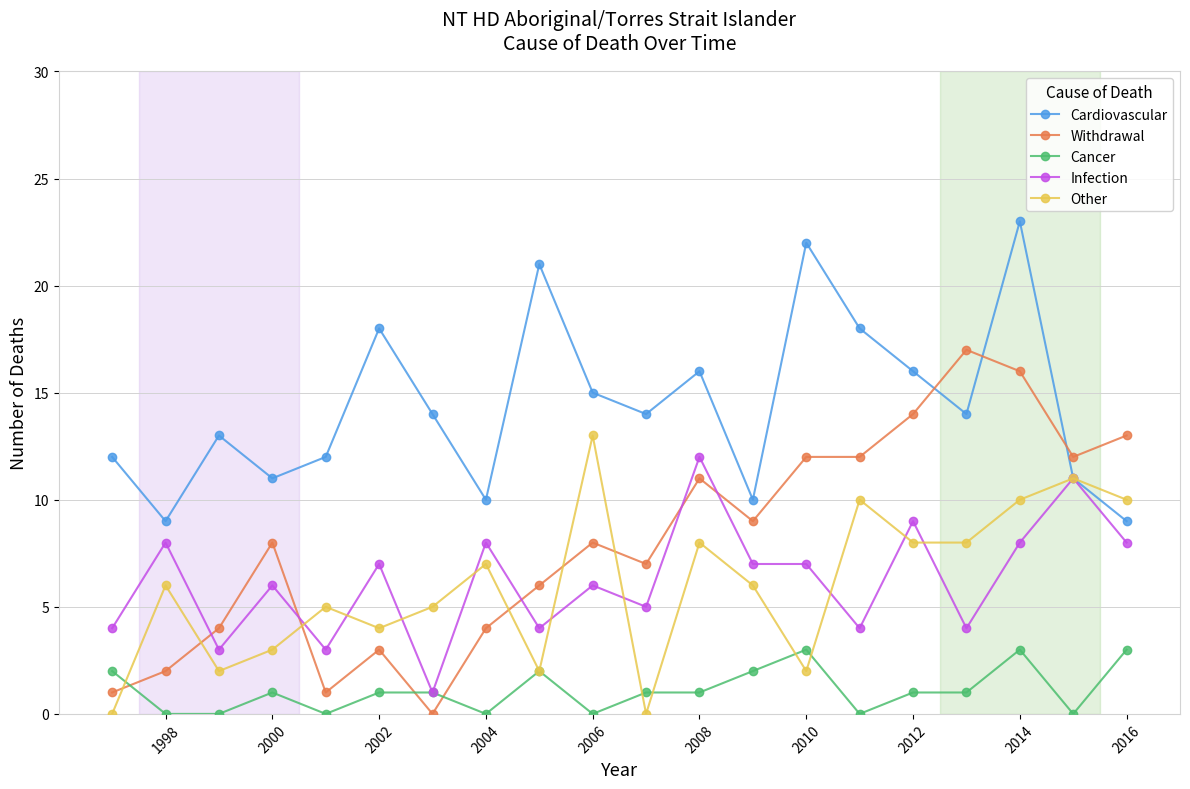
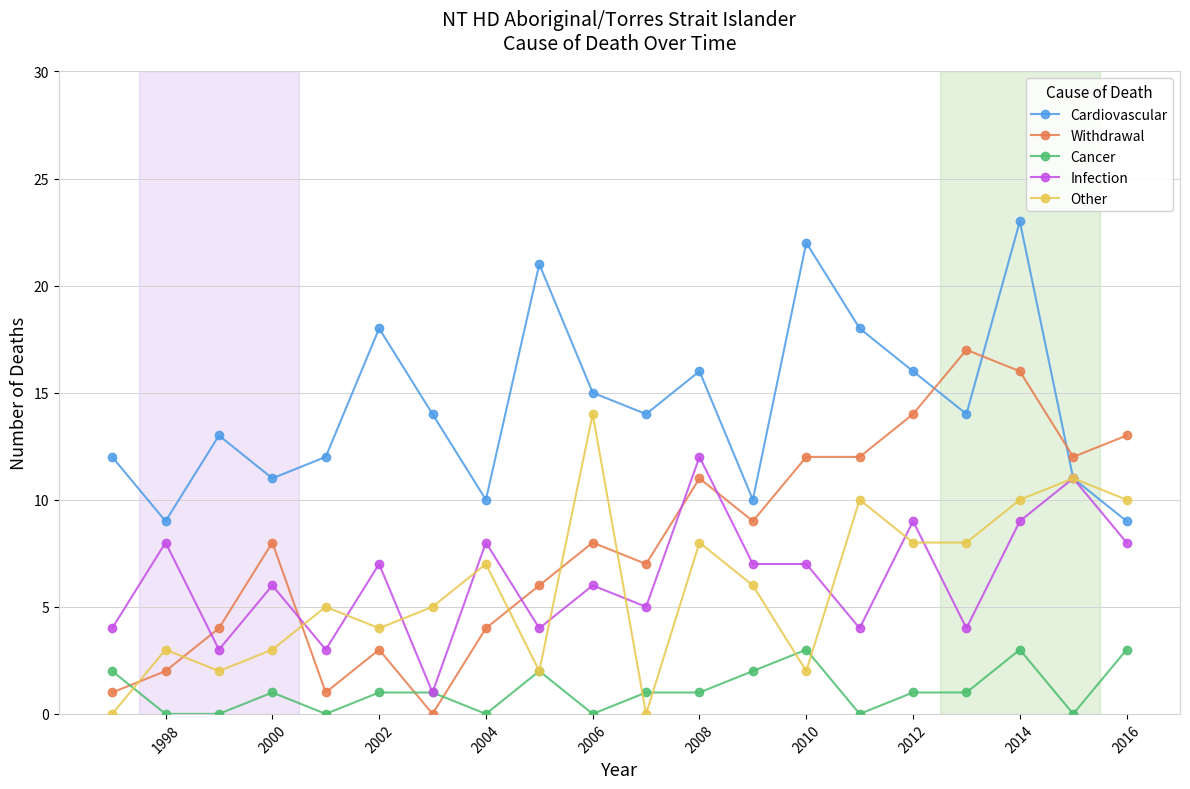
Other, 1998: 6 -> 3
Other, 2006: 13 -> 14
Infection, 2014: 8 -> 9
